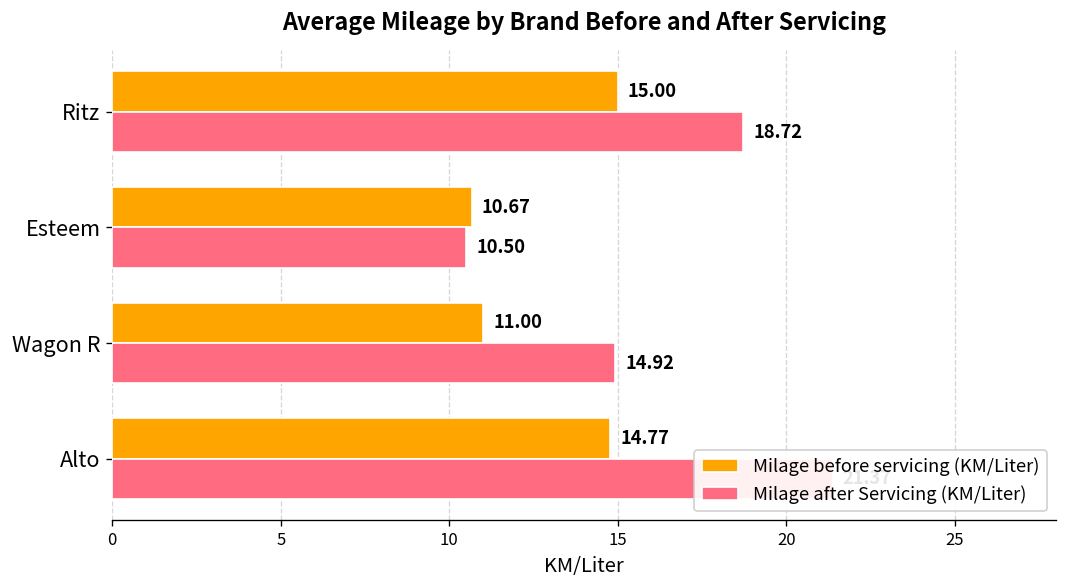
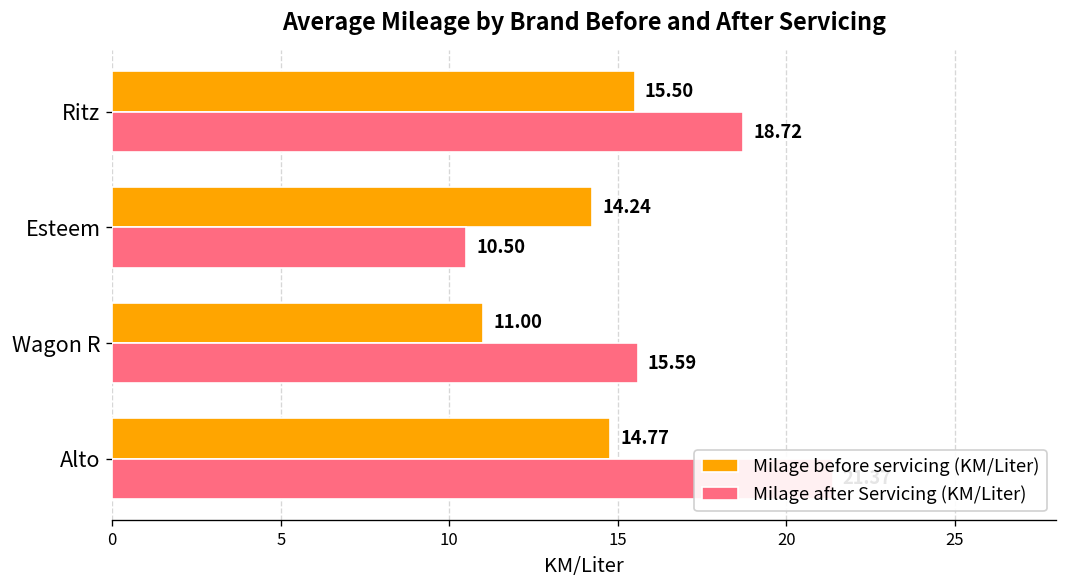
Milage before servicing (KM/Liter), Ritz: 15.00 -> 15.50
Milage before servicing (KM/Liter), Esteem: 10.67 -> 14.24
Milage after Servicing (KM/Liter), Wagon R: 14.92 -> 15.59
